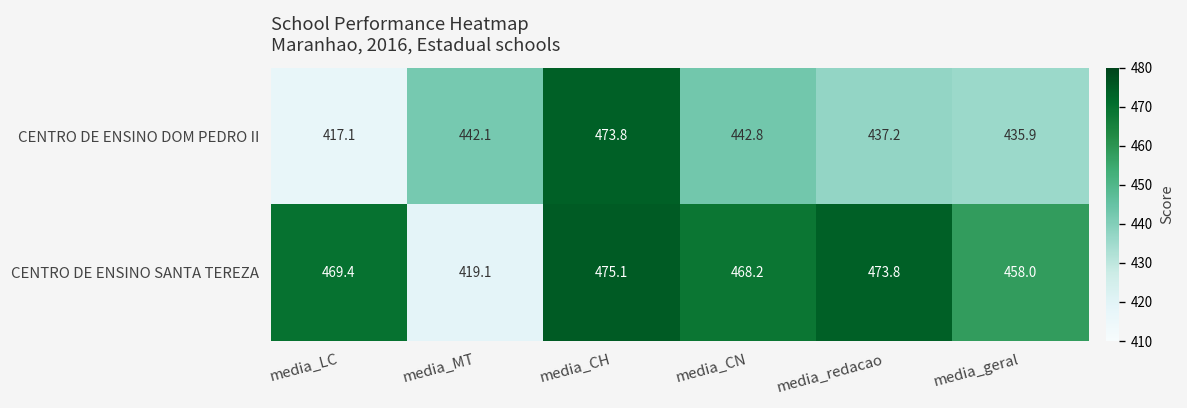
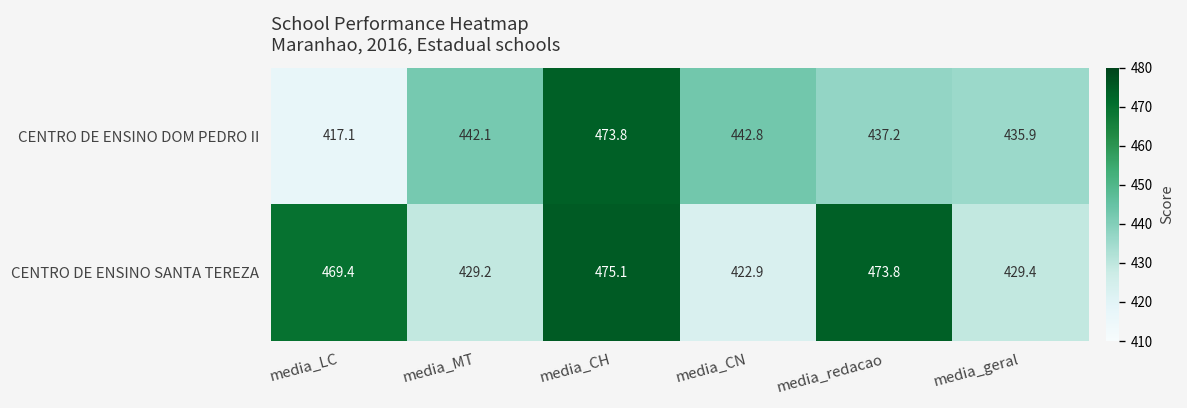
CENTRO DE ENSINO SANTA TEREZA, media_MT: 419.1 -> 429.2
CENTRO DE ENSINO SANTA TEREZA, media_CN: 468.2 -> 422.9
CENTRO DE ENSINO SANTA TEREZA, media_geral: 458.0 -> 429.4
